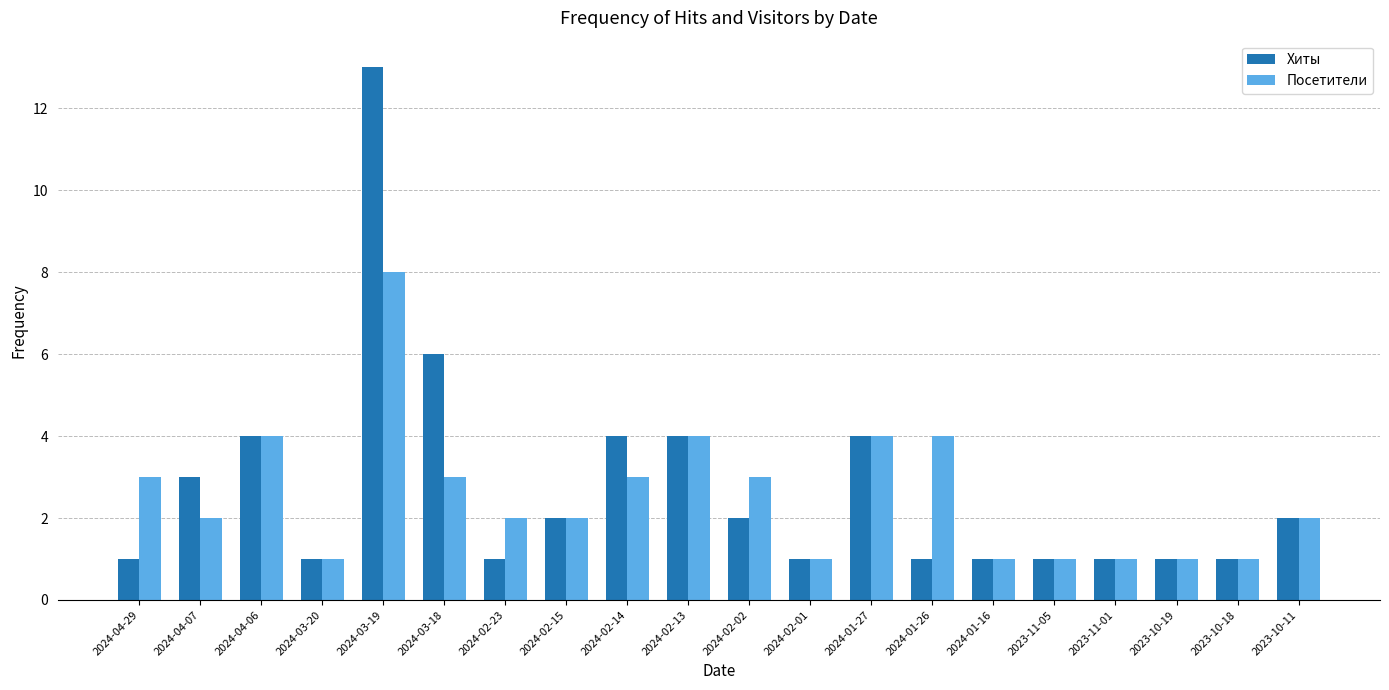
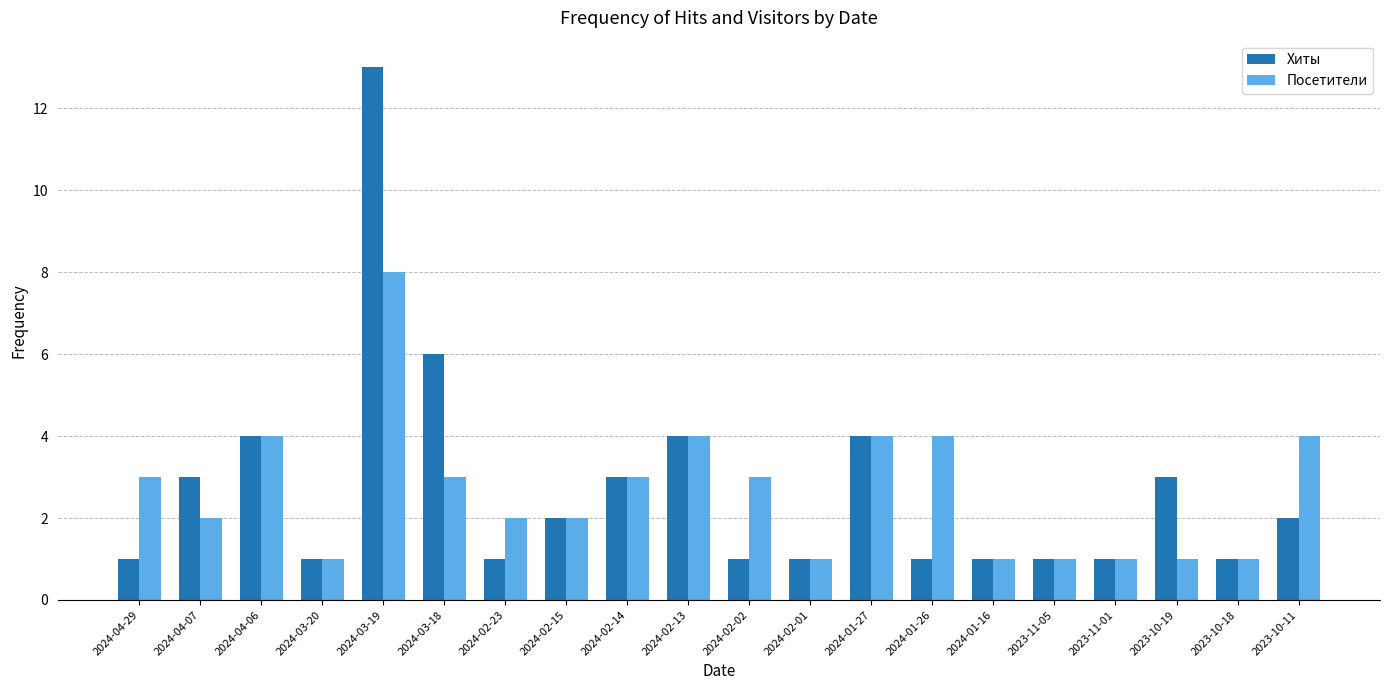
Хиты, 2024-02-14: 4 -> 3
Хиты, 2024-02-02: 2 -> 1
Хиты, 2023-10-19: 1 -> 3
Посетители, 2023-10-11: 2 -> 4
